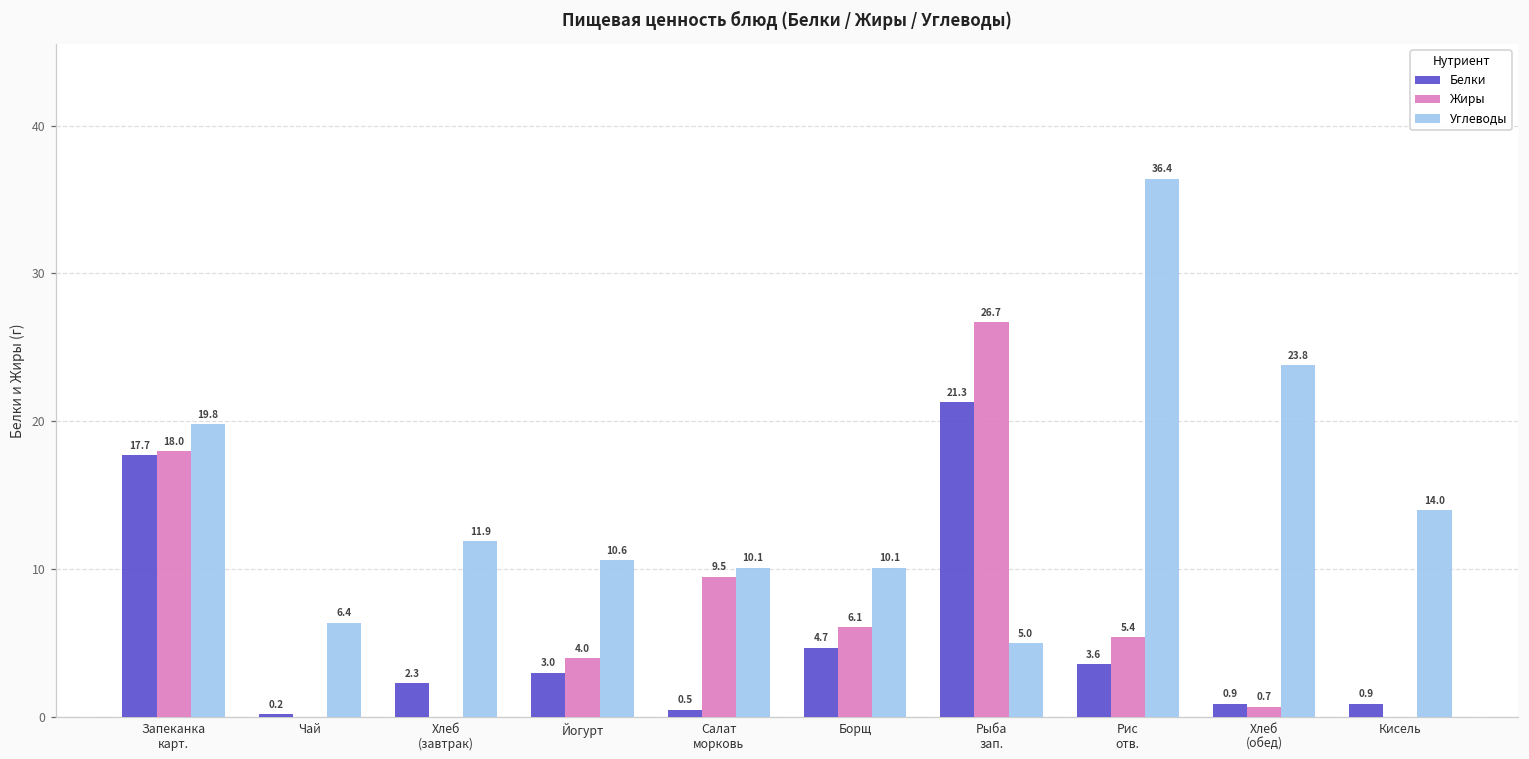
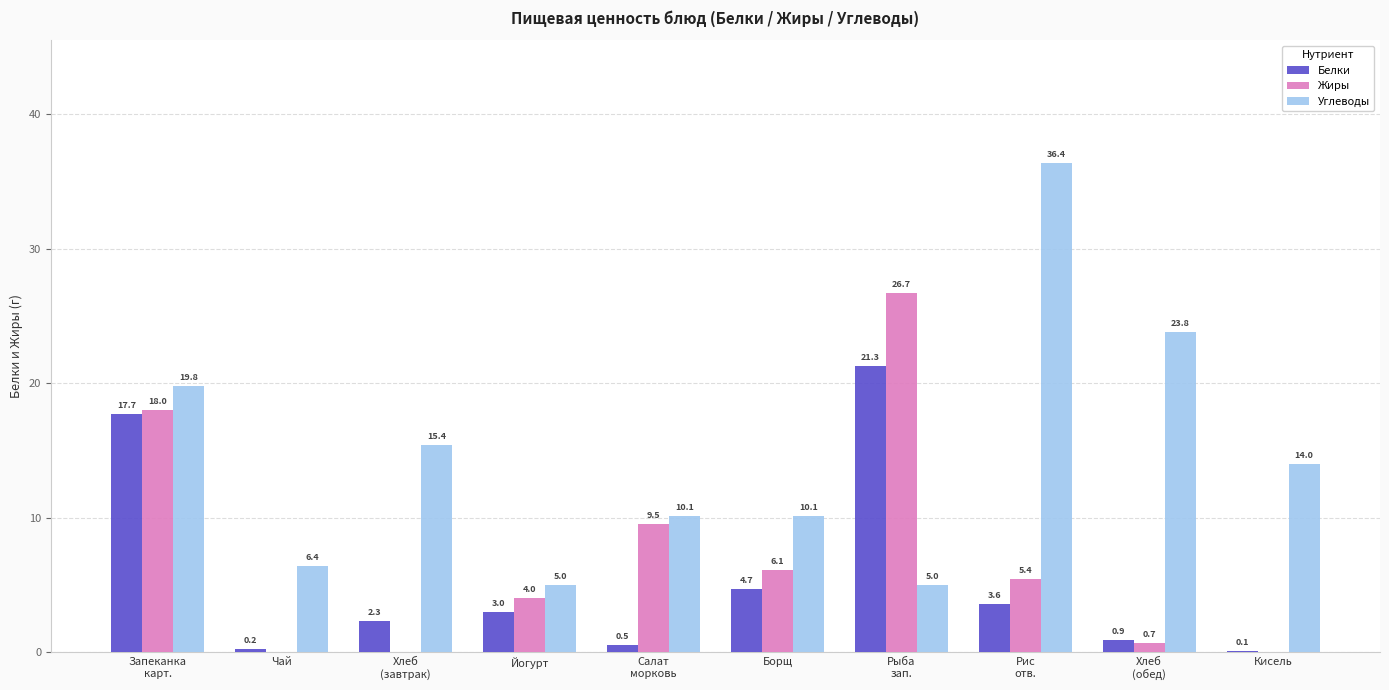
Углеводы, Хлеб (завтрак): 11.9 -> 15.4
Углеводы, Йогурт: 10.6 -> 5.0
Белки, Кисель: 0.9 -> 0.1
